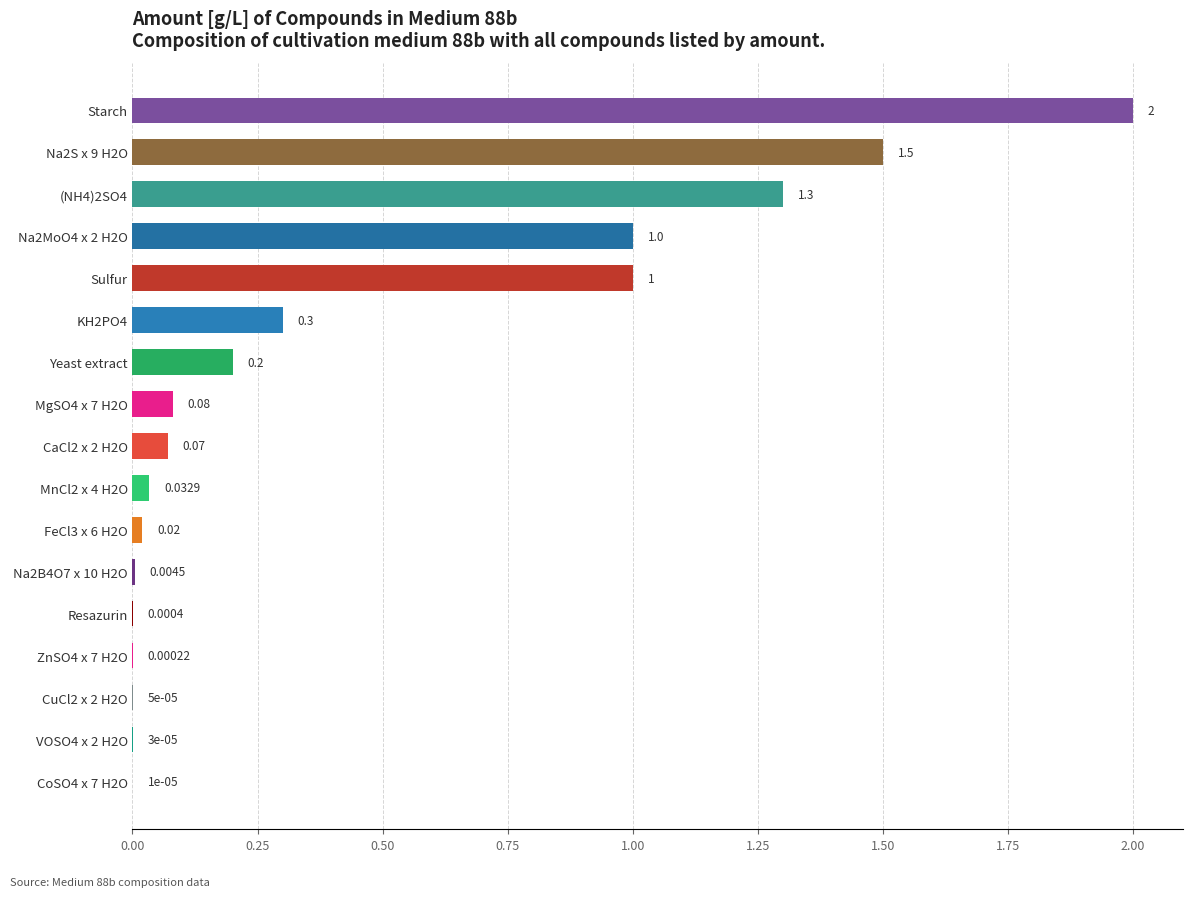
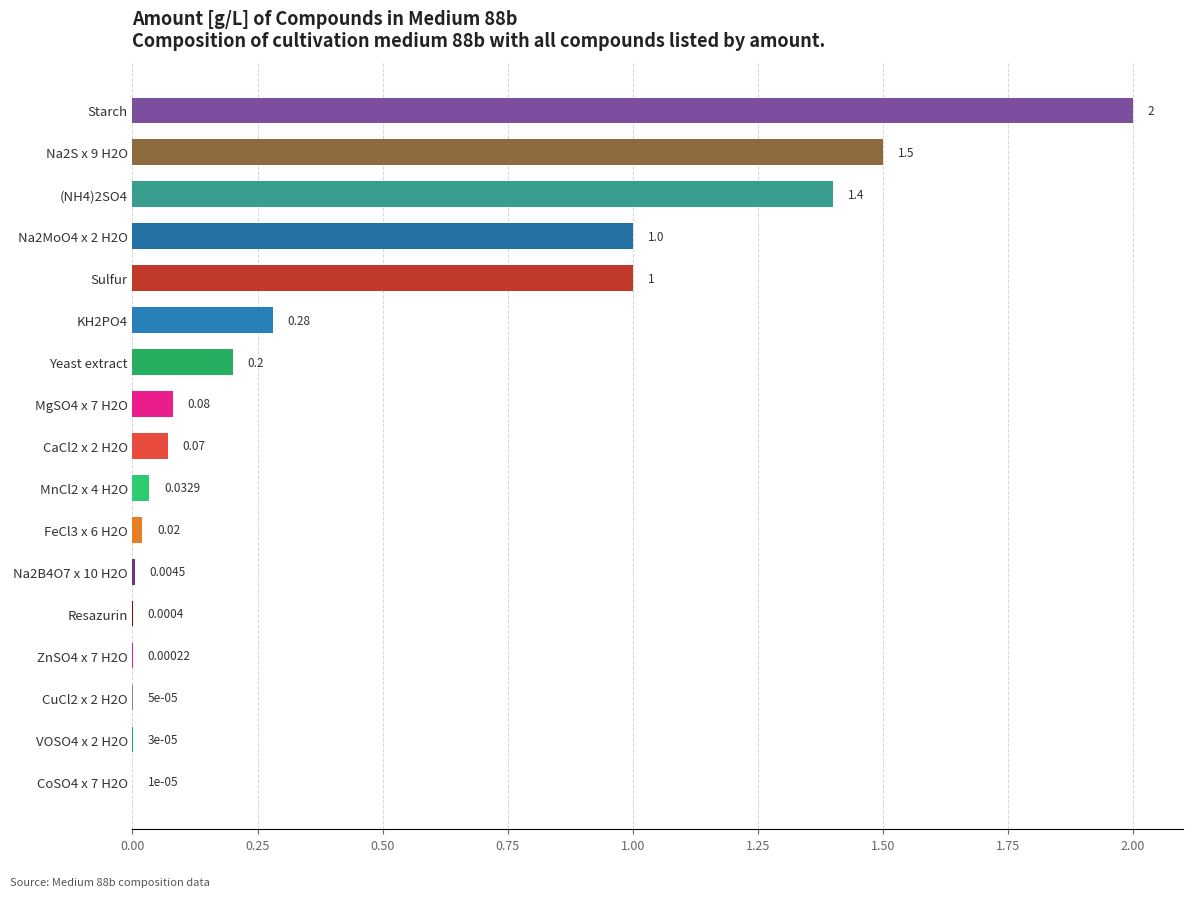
(NH4)2SO4: 1.3 -> 1.4
KH2PO4: 0.3 -> 0.28
